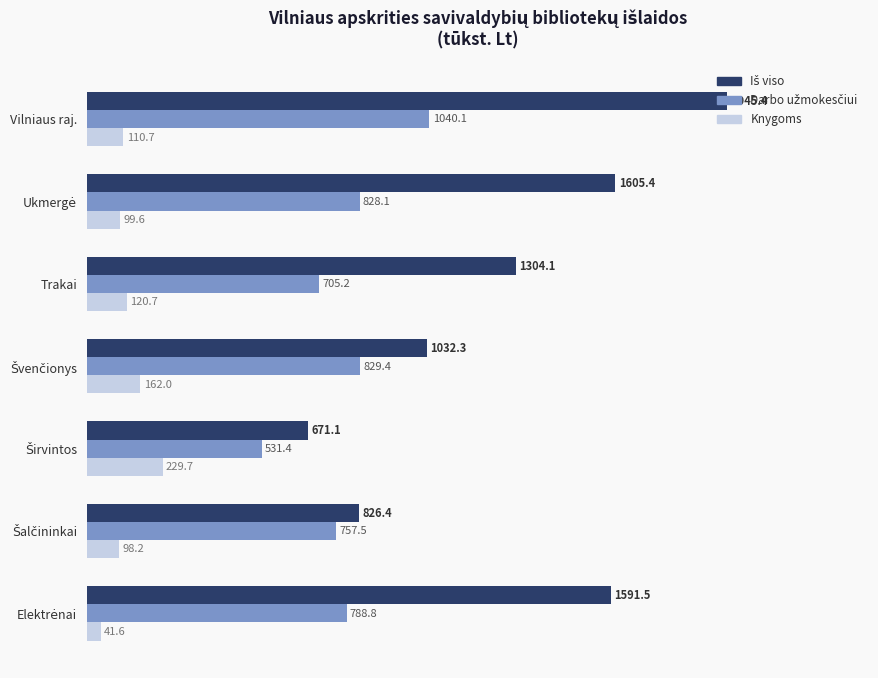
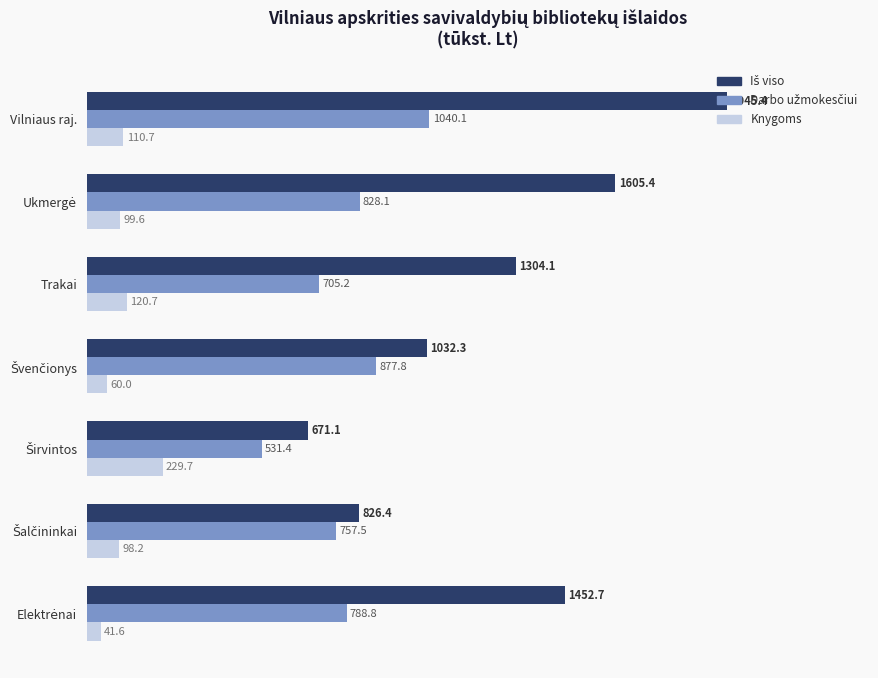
Darbo užmokesčiui, Švenčionys: 829.4 -> 877.8
Knygoms, Švenčionys: 162.0 -> 60.0
Iš viso, Elektrėnai: 1591.5 -> 1452.7
